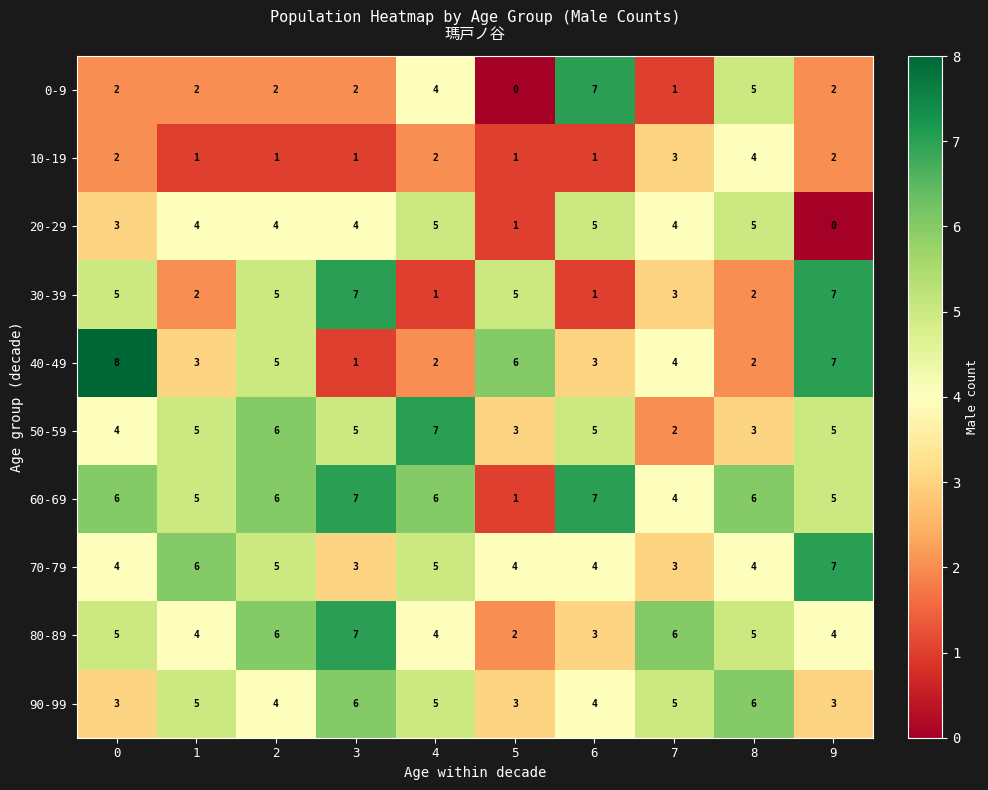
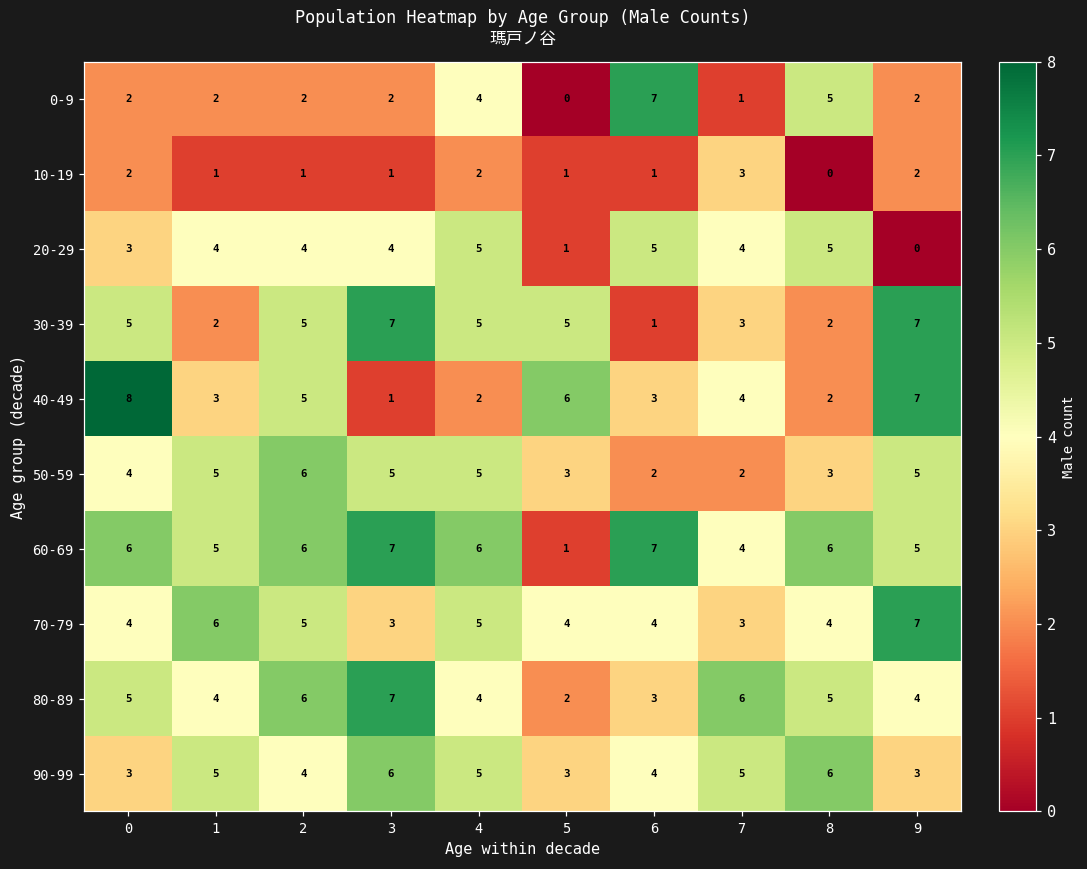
10-19, 8: 4 -> 0
30-39, 4: 1 -> 5
50-59, 4: 7 -> 5
50-59, 6: 5 -> 2
